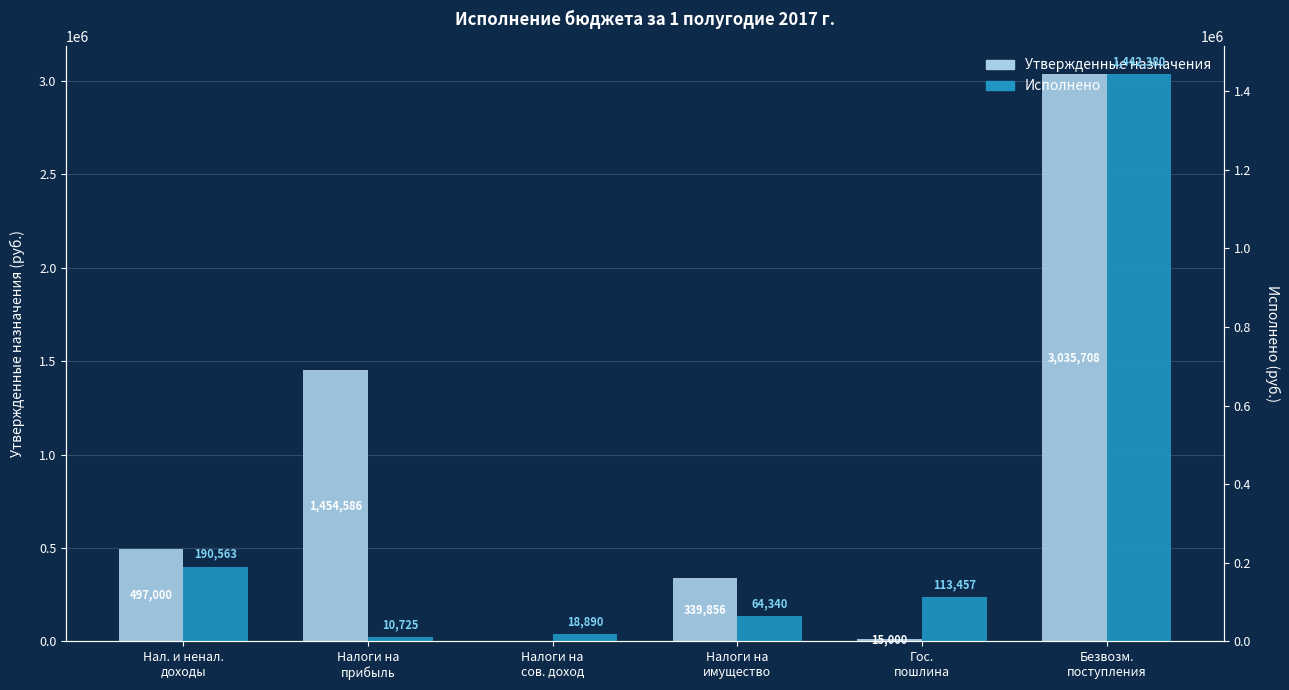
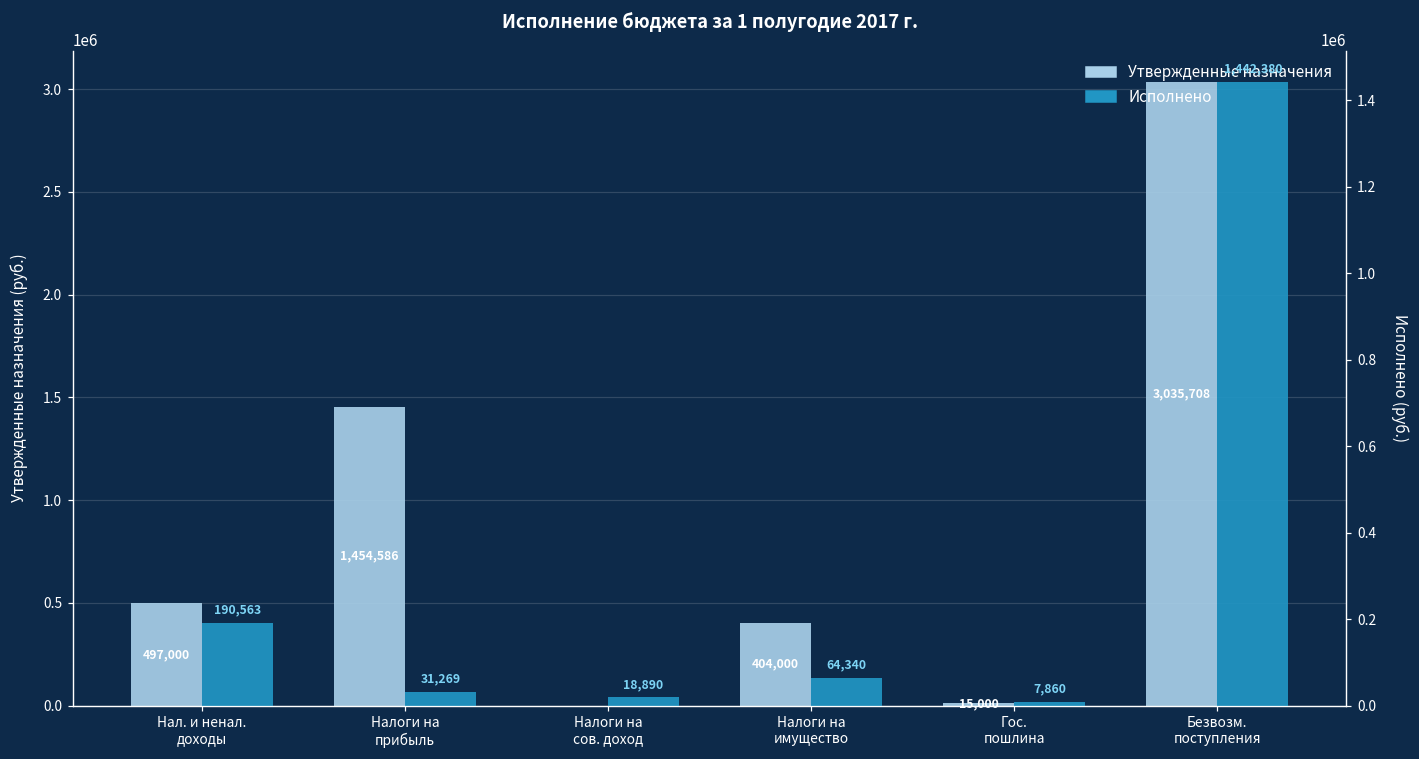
Утвержденные назначения, Налоги на имущество: 339,856 -> 404,000
Исполнено, Налоги на прибыль: 10,725 -> 31,269
Исполнено, Гос. пошлина: 113,457 -> 7,860
